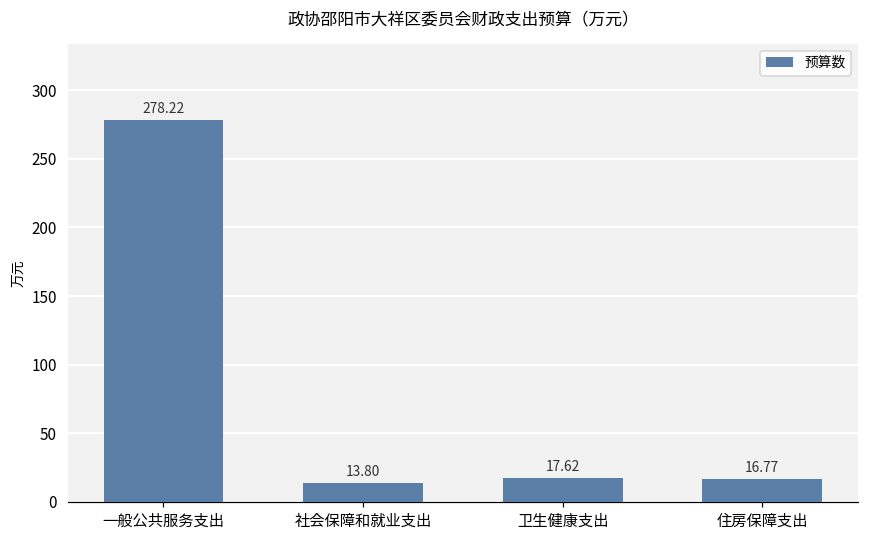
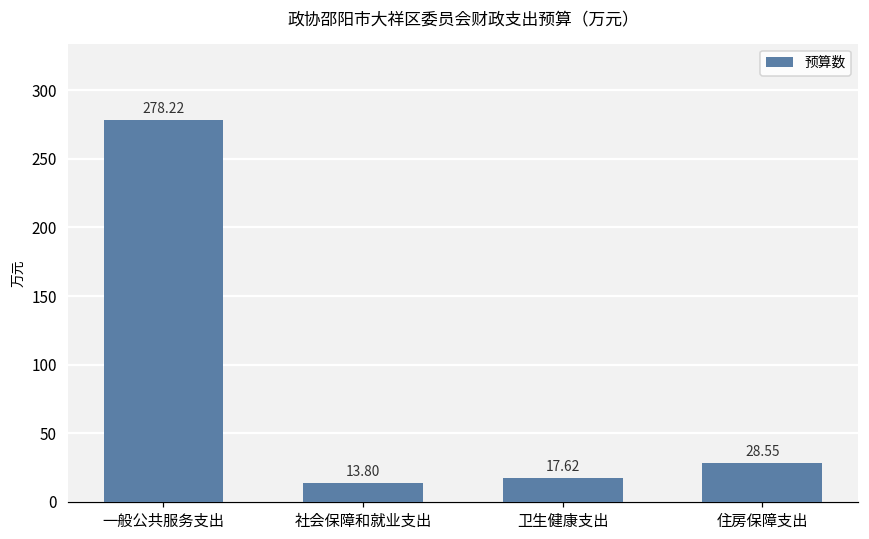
住房保障支出: 16.77 -> 28.55
